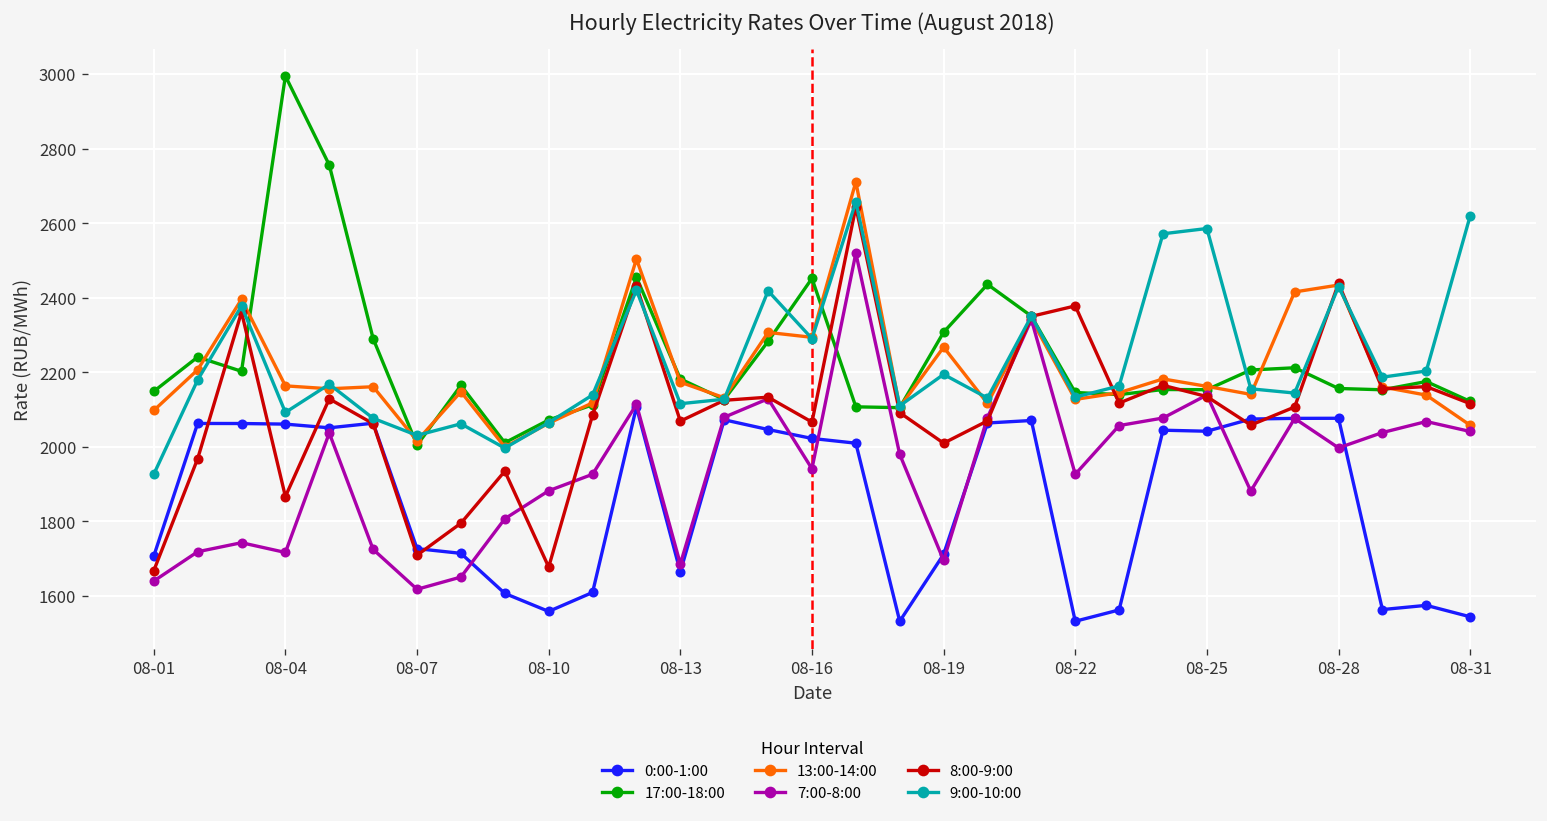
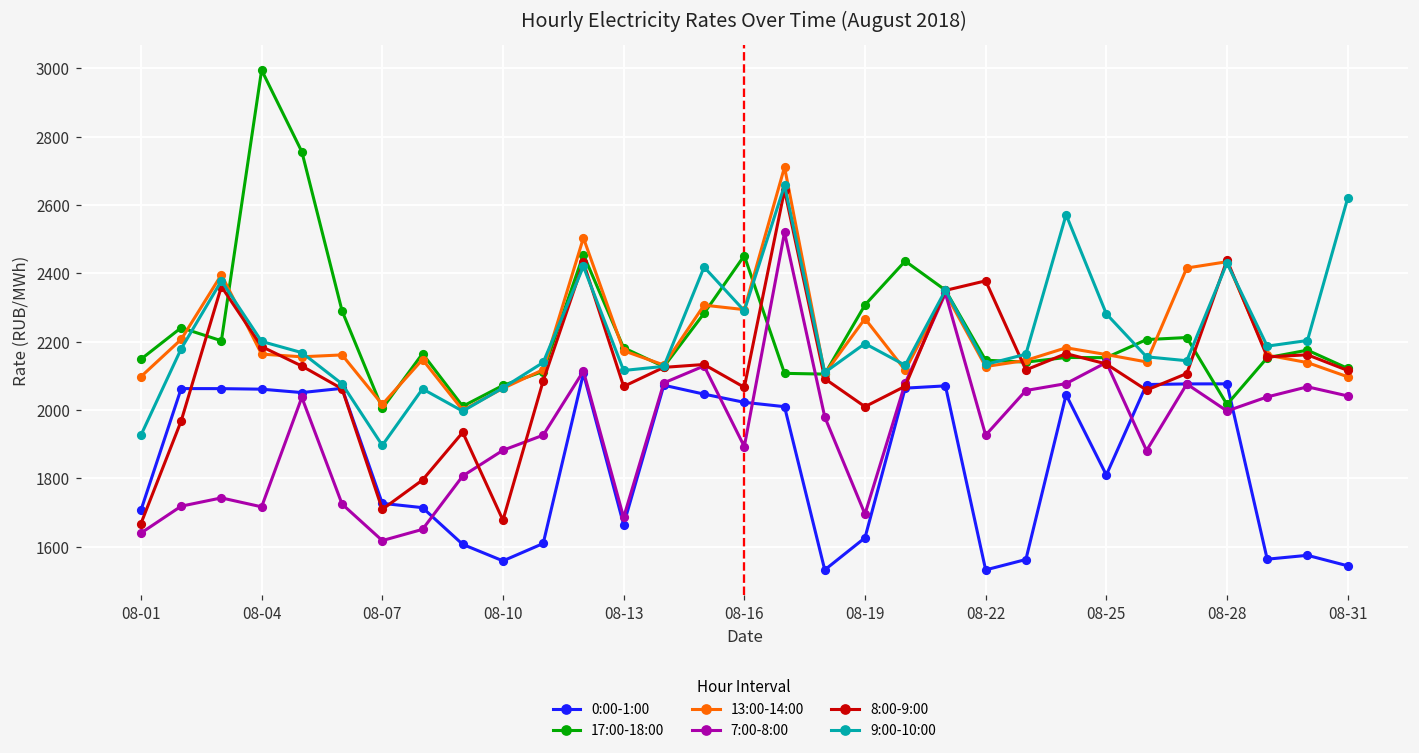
8:00-9:00, 08-04: 1870 -> 2190
9:00-10:00, 08-04: 2090 -> 2200
9:00-10:00, 08-07: 2030 -> 1900
7:00-8:00, 08-16: 1940 -> 1890
0:00-1:00, 08-19: 1710 -> 1630
0:00-1:00, 08-25: 2040 -> 1810
9:00-10:00, 08-25: 2590 -> 2280
17:00-18:00, 08-28: 2160 -> 2020
13:00-14:00, 08-31: 2060 -> 2100
